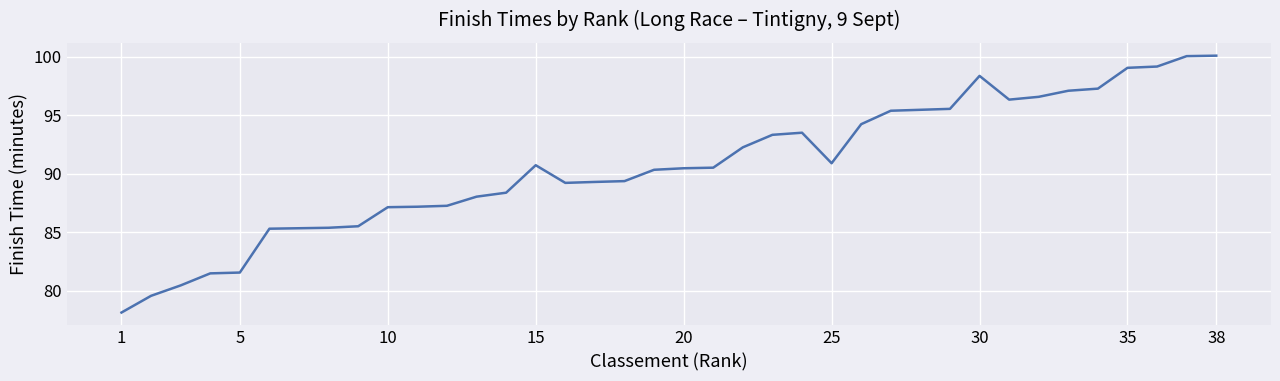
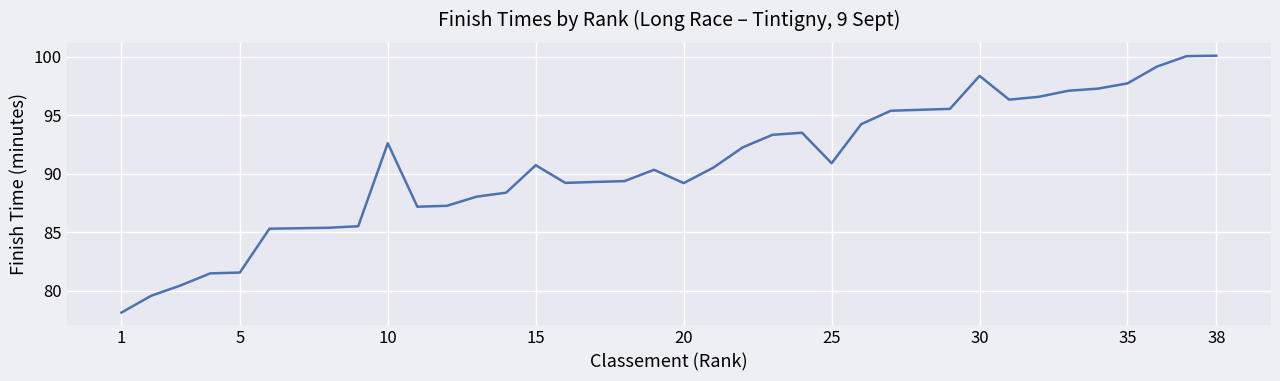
10: 87.1 -> 92.6
20: 90.5 -> 89.2
35: 99.1 -> 97.7
